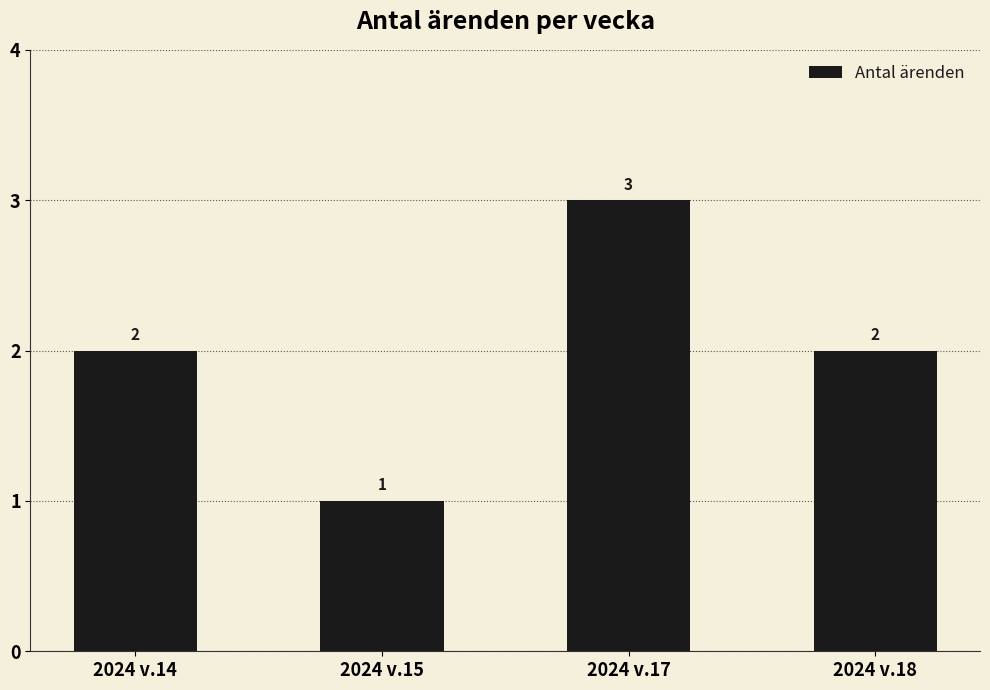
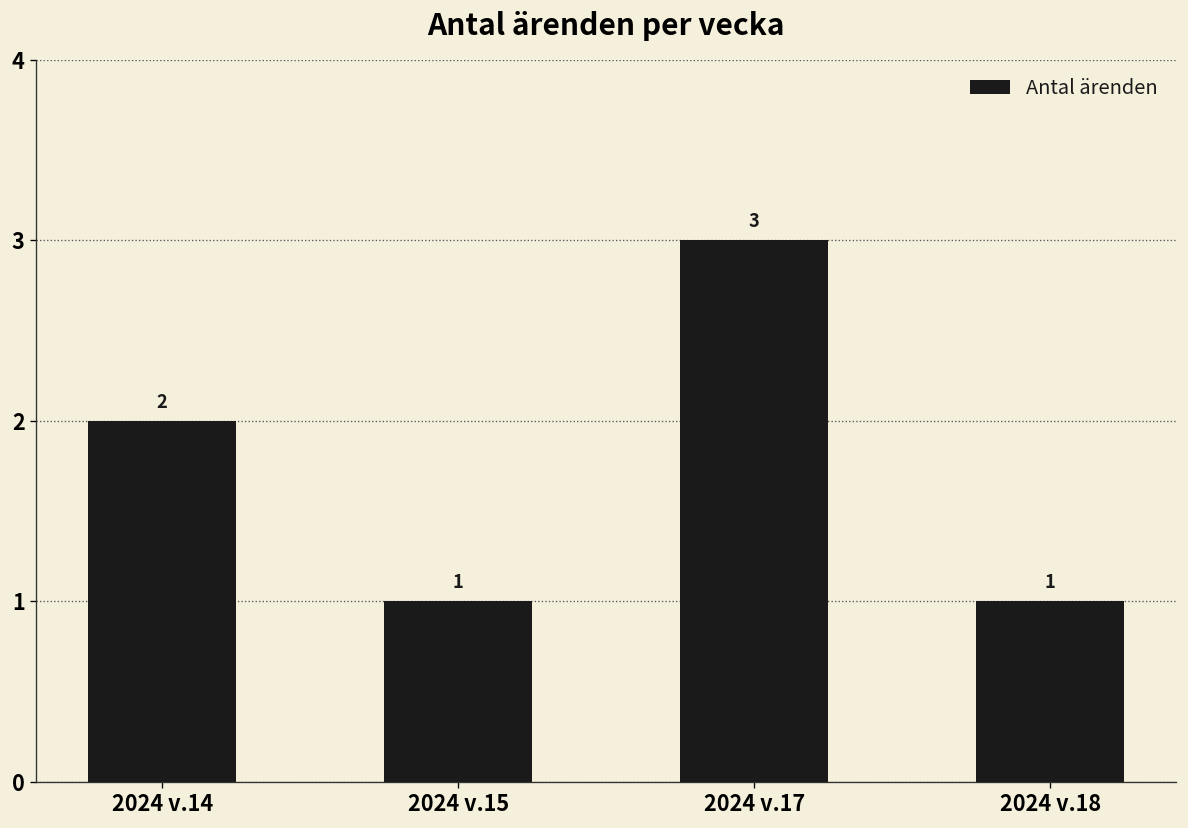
2024 v.18: 2 -> 1
